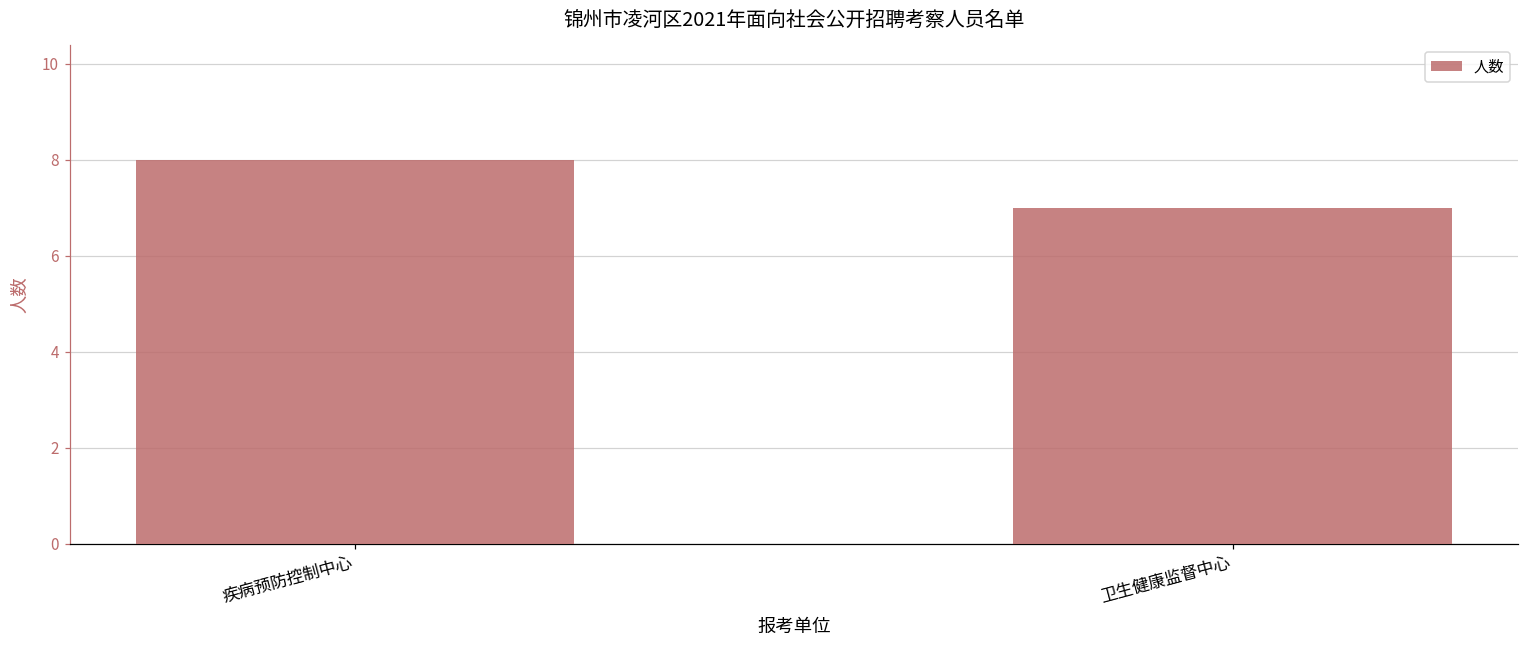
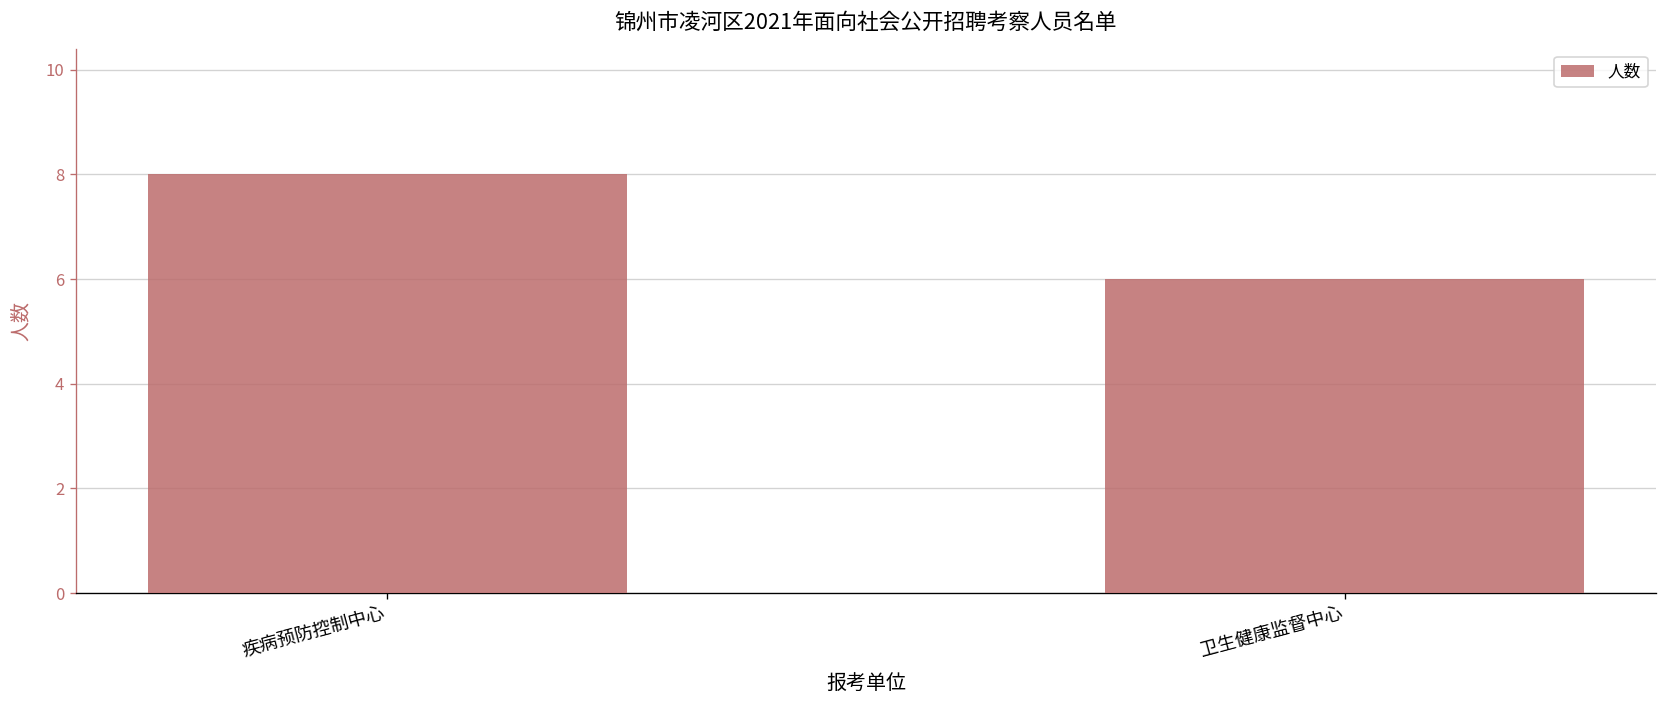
卫生健康监督中心: 7 -> 6
